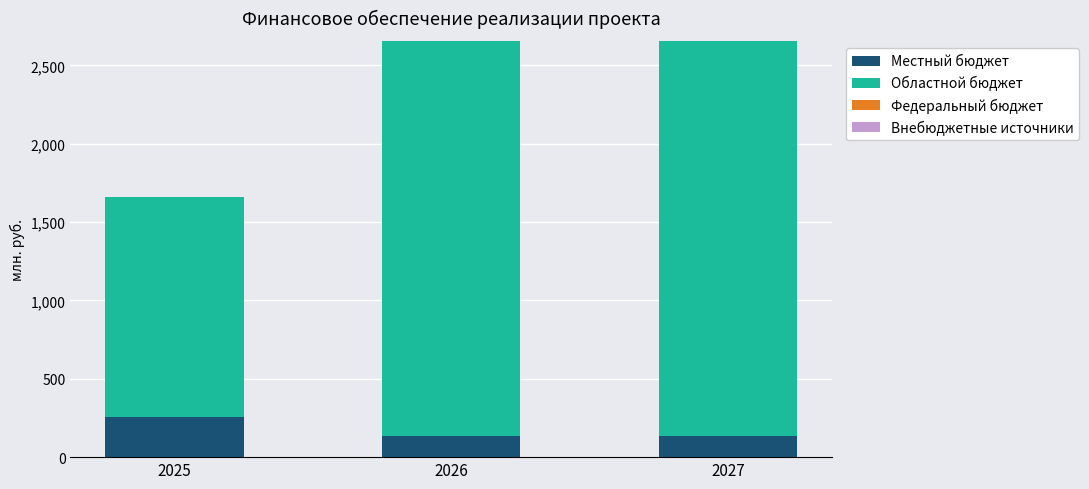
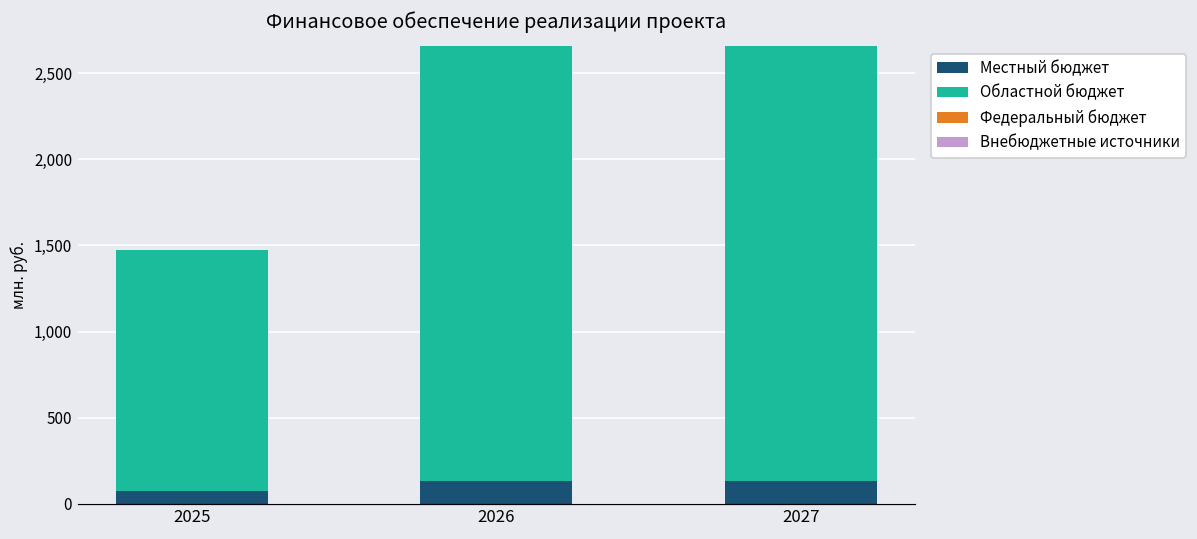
Местный бюджет, 2025: 260 -> 70
